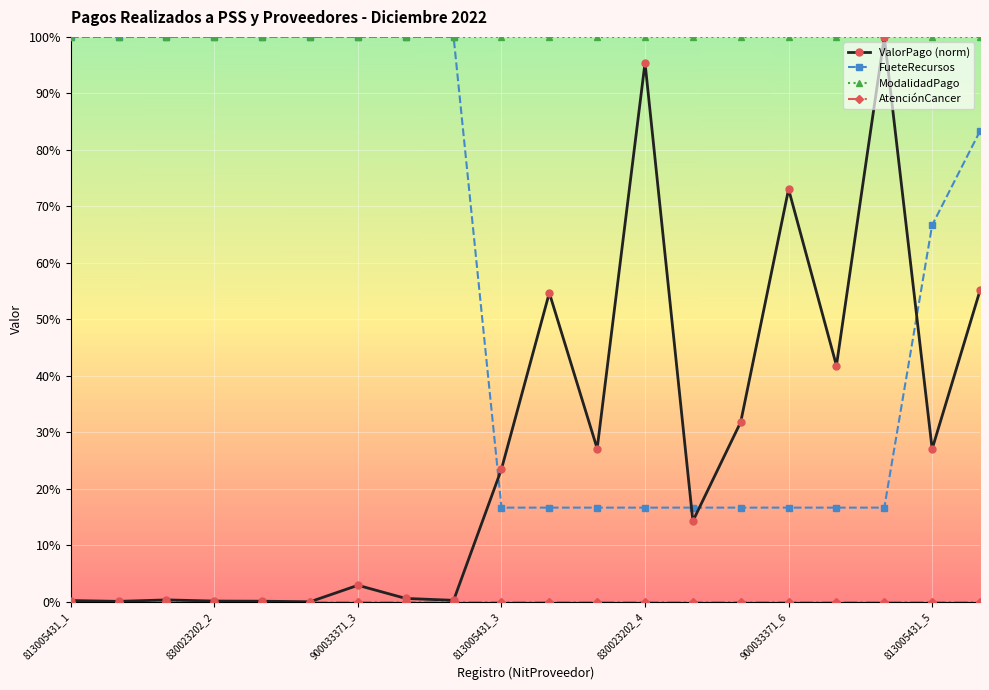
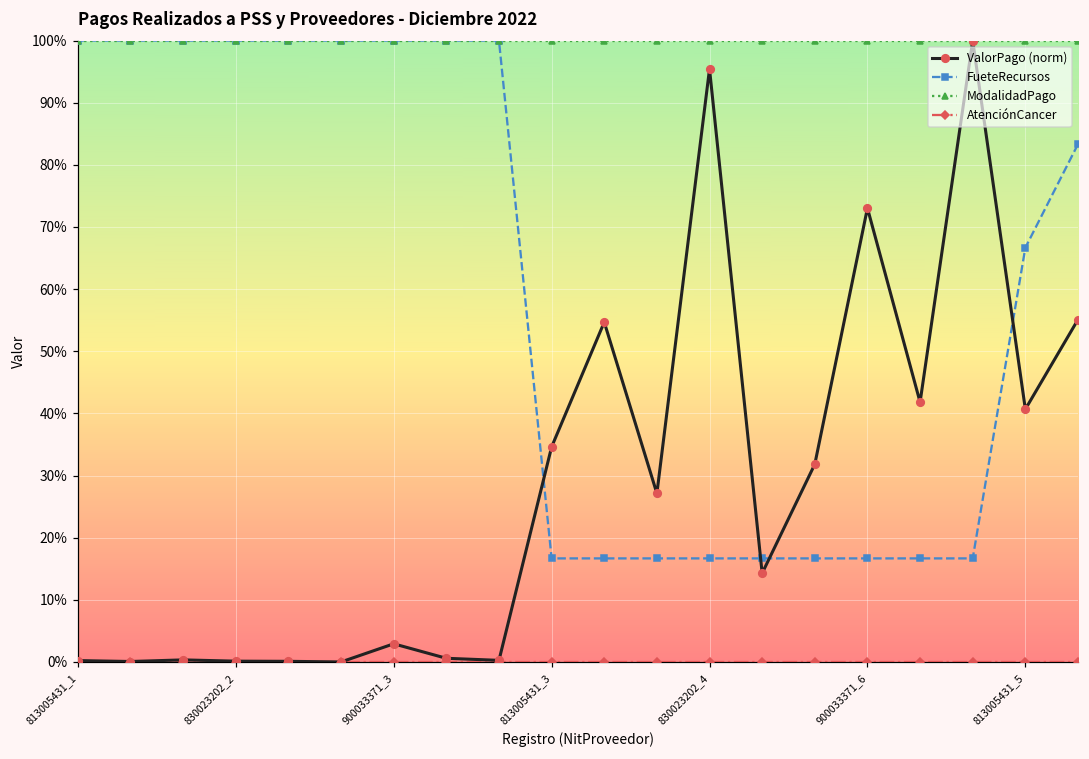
ValorPago (norm), 813005431_3: 23% -> 35%
ValorPago (norm), 813005431_5: 27% -> 41%
